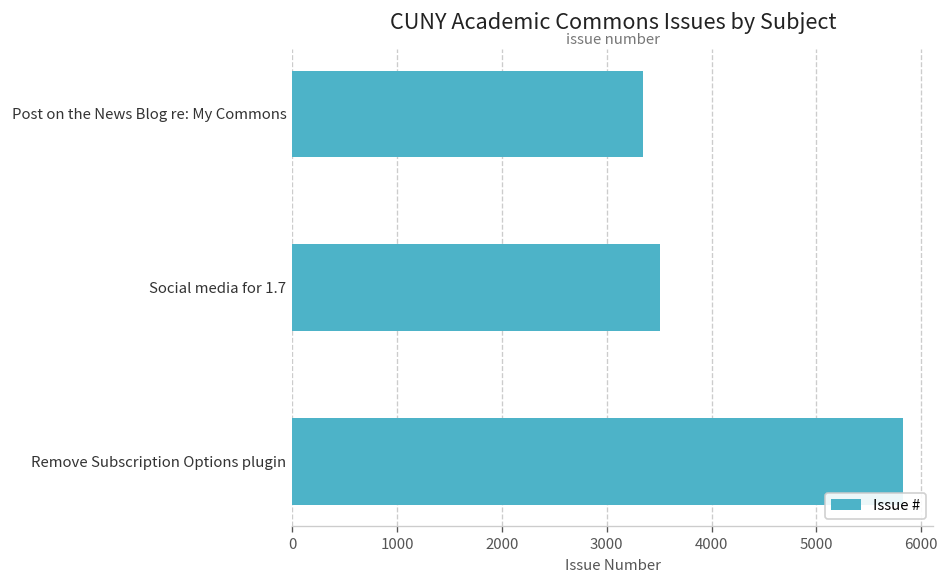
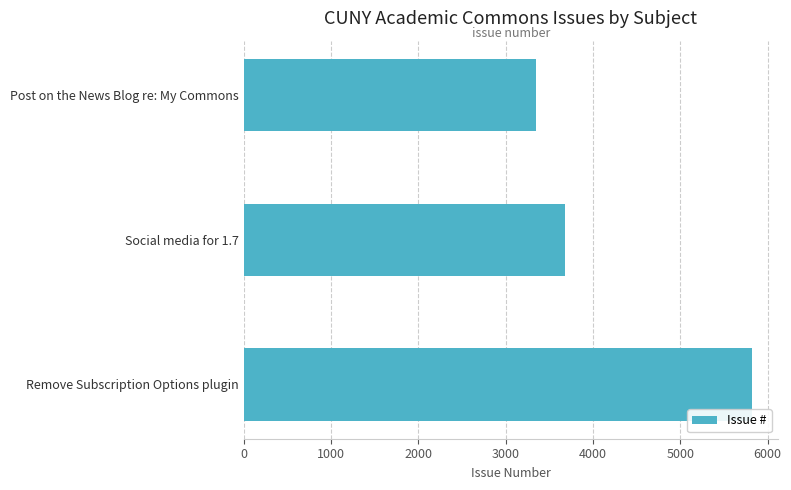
Social media for 1.7: 3500 -> 3700
